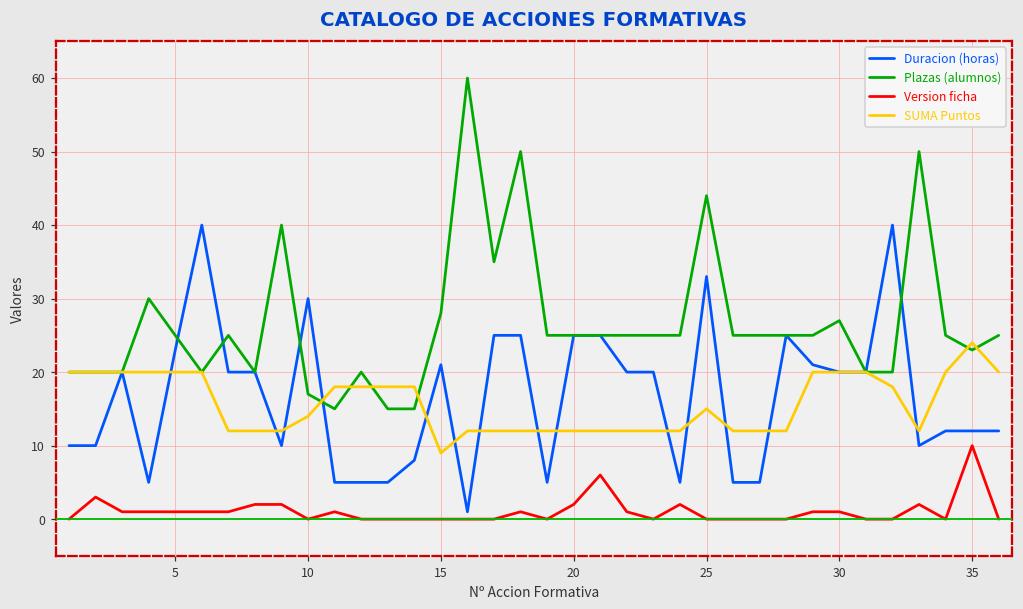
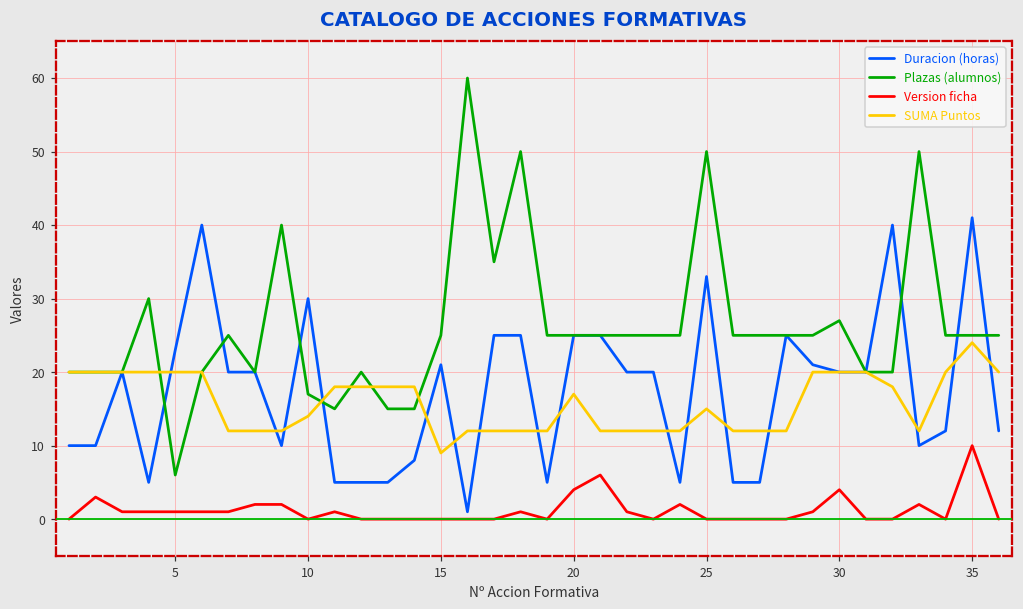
Plazas (alumnos), 5: 25 -> 6
Plazas (alumnos), 15: 28 -> 25
Version ficha, 20: 2 -> 4
SUMA Puntos, 20: 12 -> 17
Plazas (alumnos), 25: 44 -> 50
Version ficha, 30: 1 -> 4
Duracion (horas), 35: 12 -> 41
Plazas (alumnos), 35: 23 -> 25
